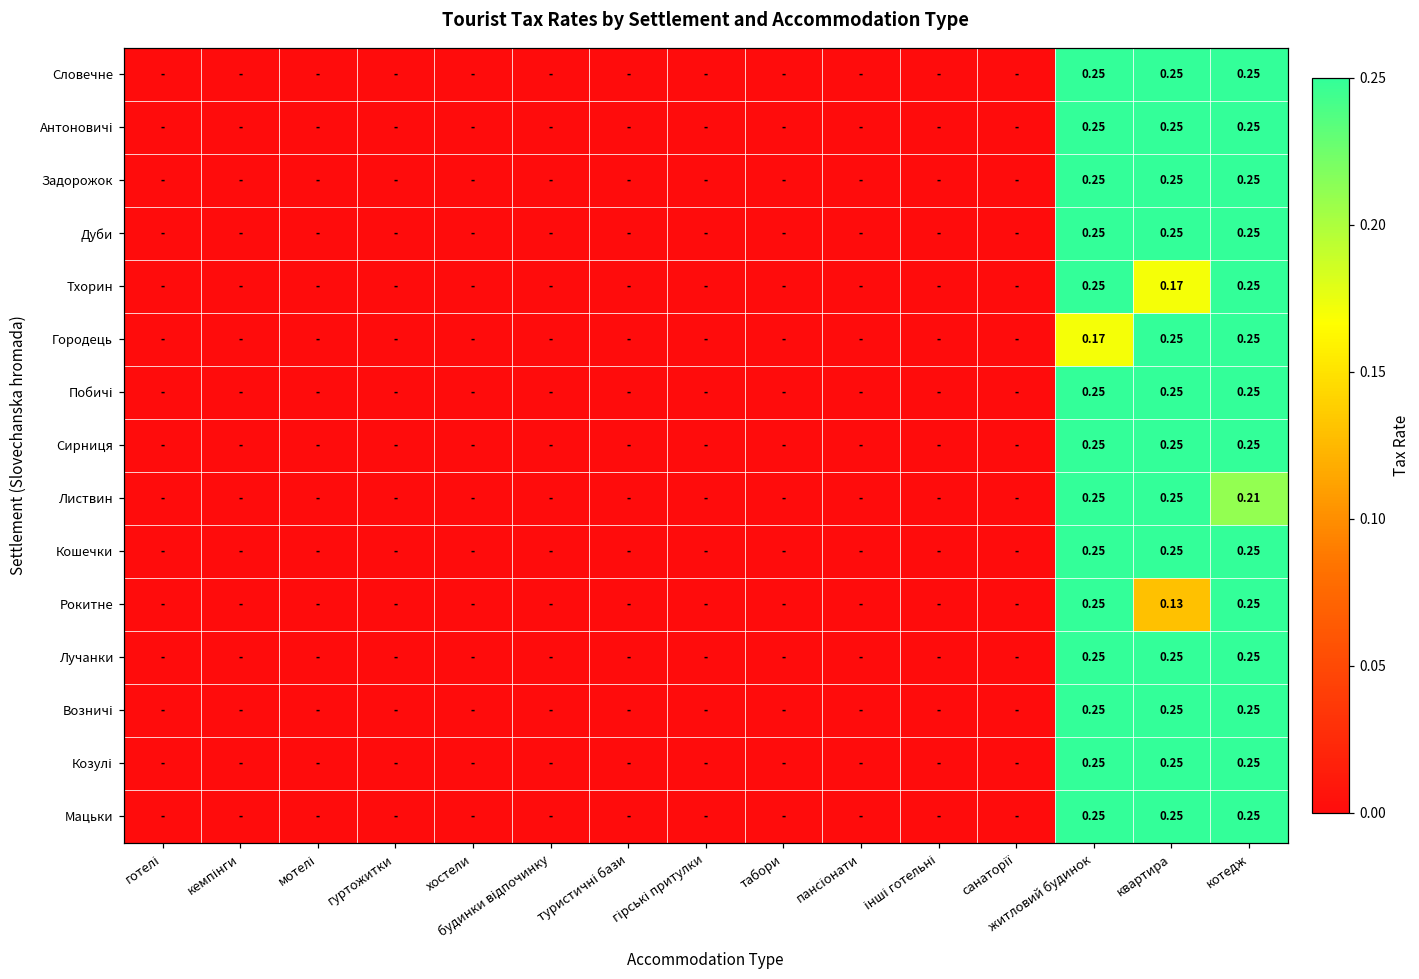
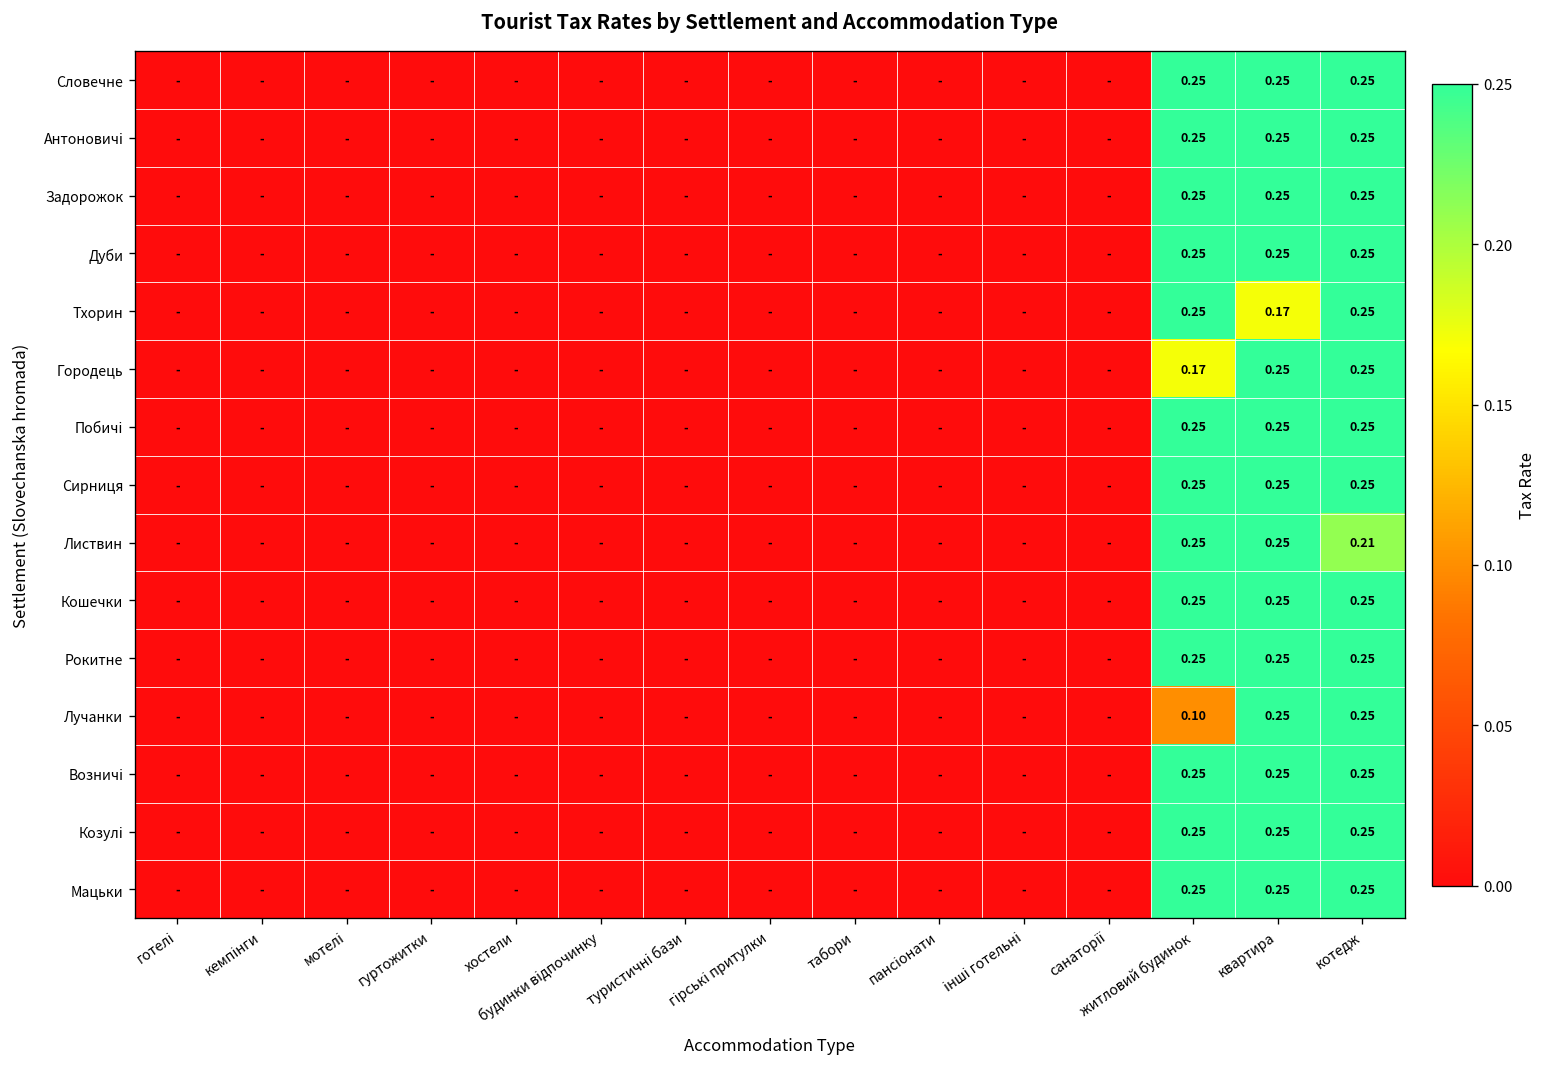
Рокитне, квартира: 0.13 -> 0.25
Лучанки, житловий будинок: 0.25 -> 0.10
